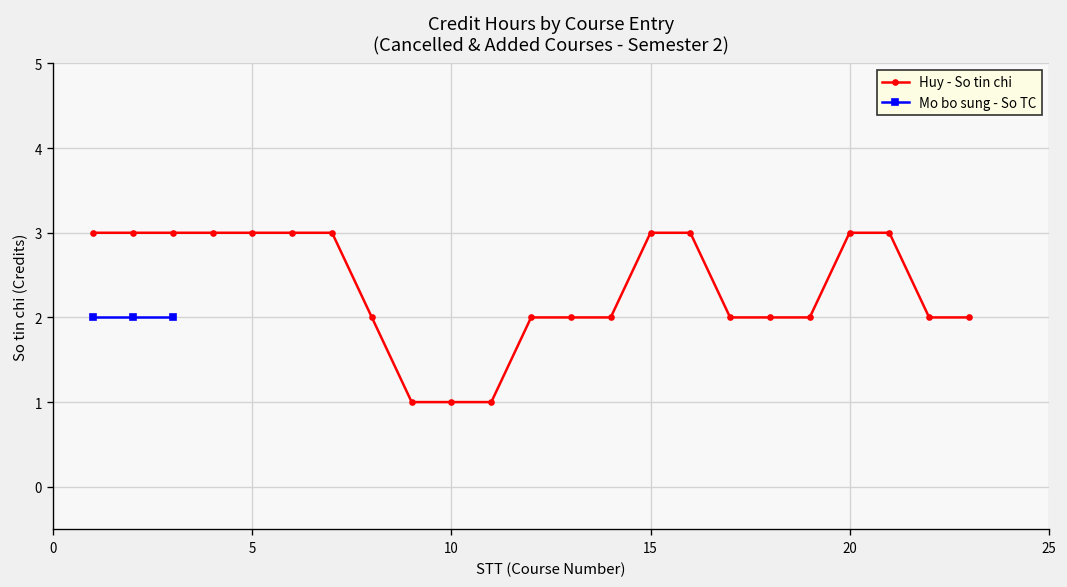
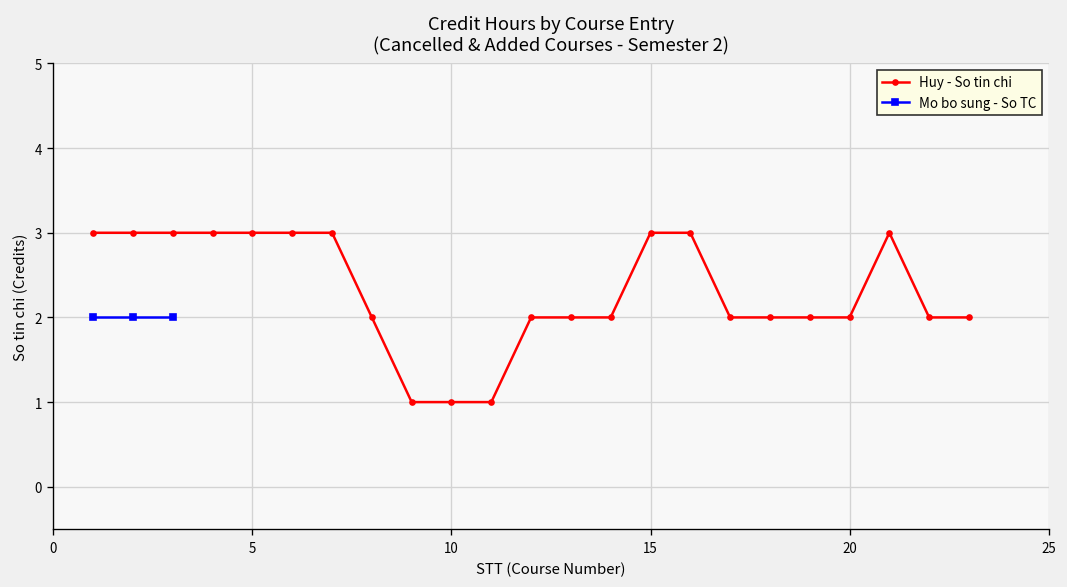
Huy - So tin chi, 20: 3 -> 2
